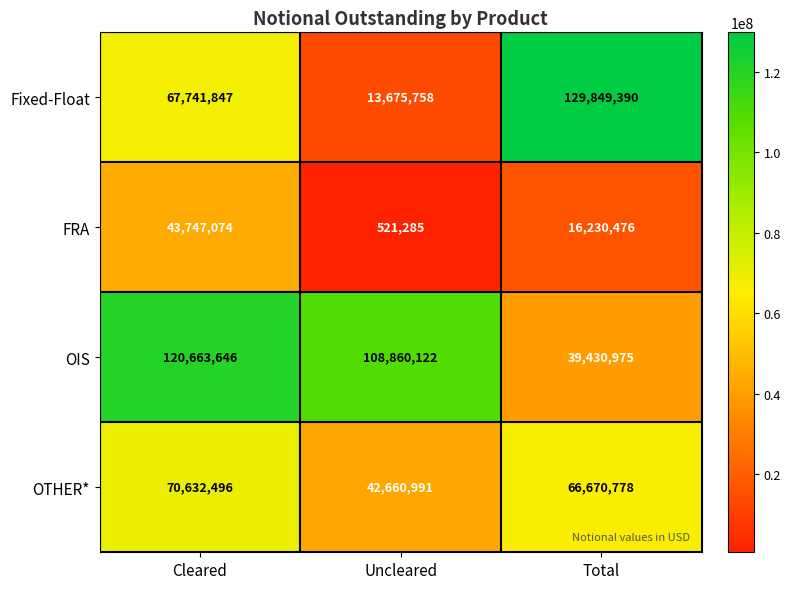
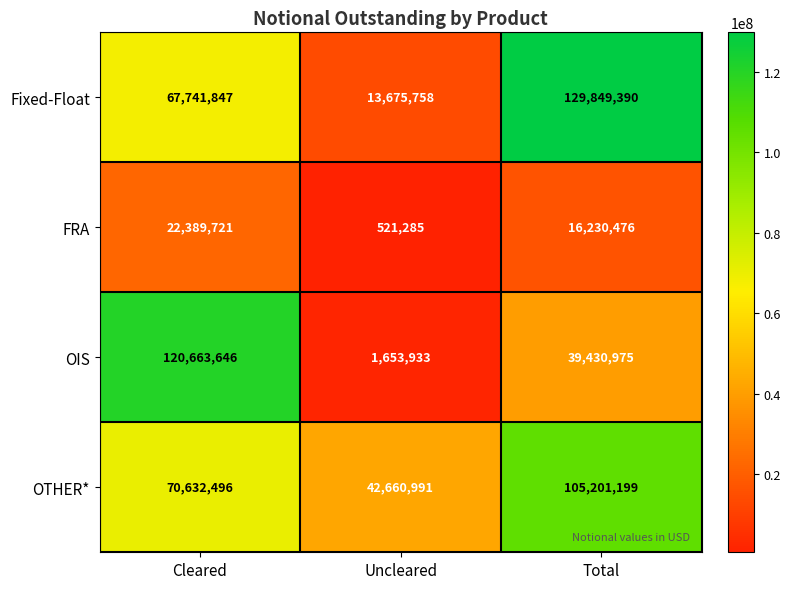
FRA, Cleared: 43,747,074 -> 22,389,721
OIS, Uncleared: 108,860,122 -> 1,653,933
OTHER*, Total: 66,670,778 -> 105,201,199
